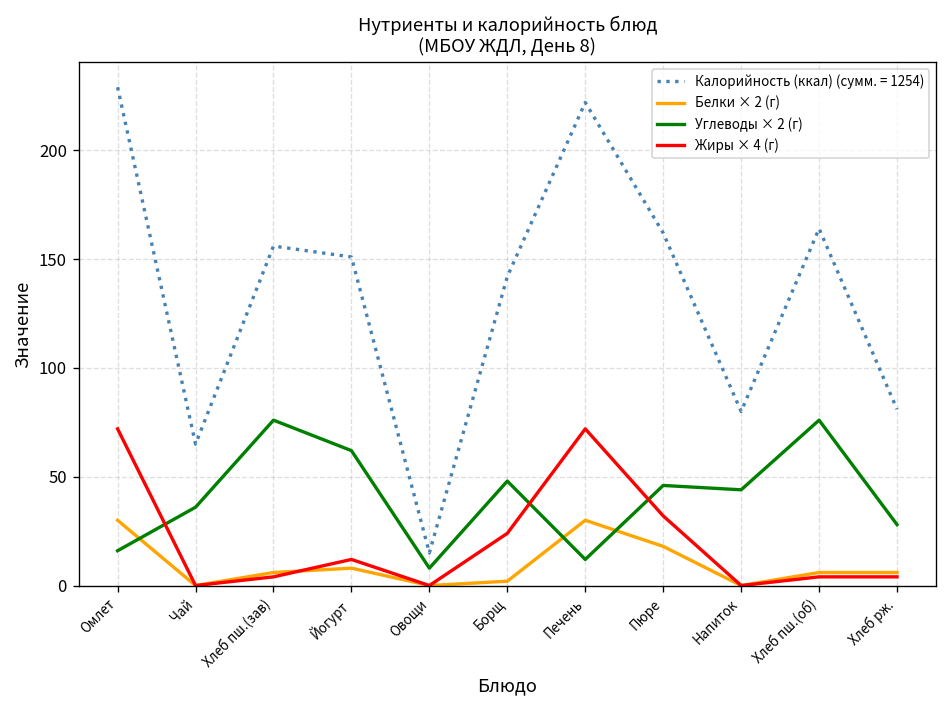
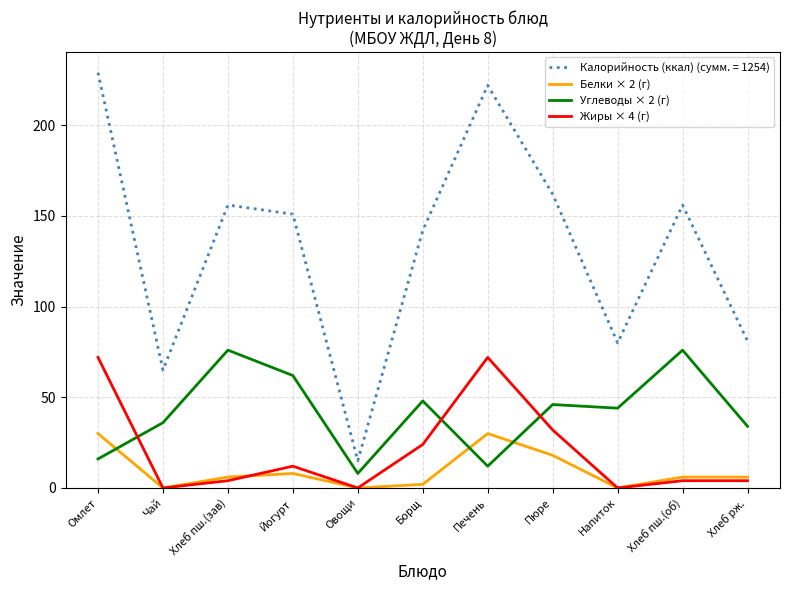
Калорийность (ккал) (сумм. = 1254), Хлеб пш.(об): 164 -> 156
Углеводы × 2 (г), Хлеб рж.: 28 -> 34
